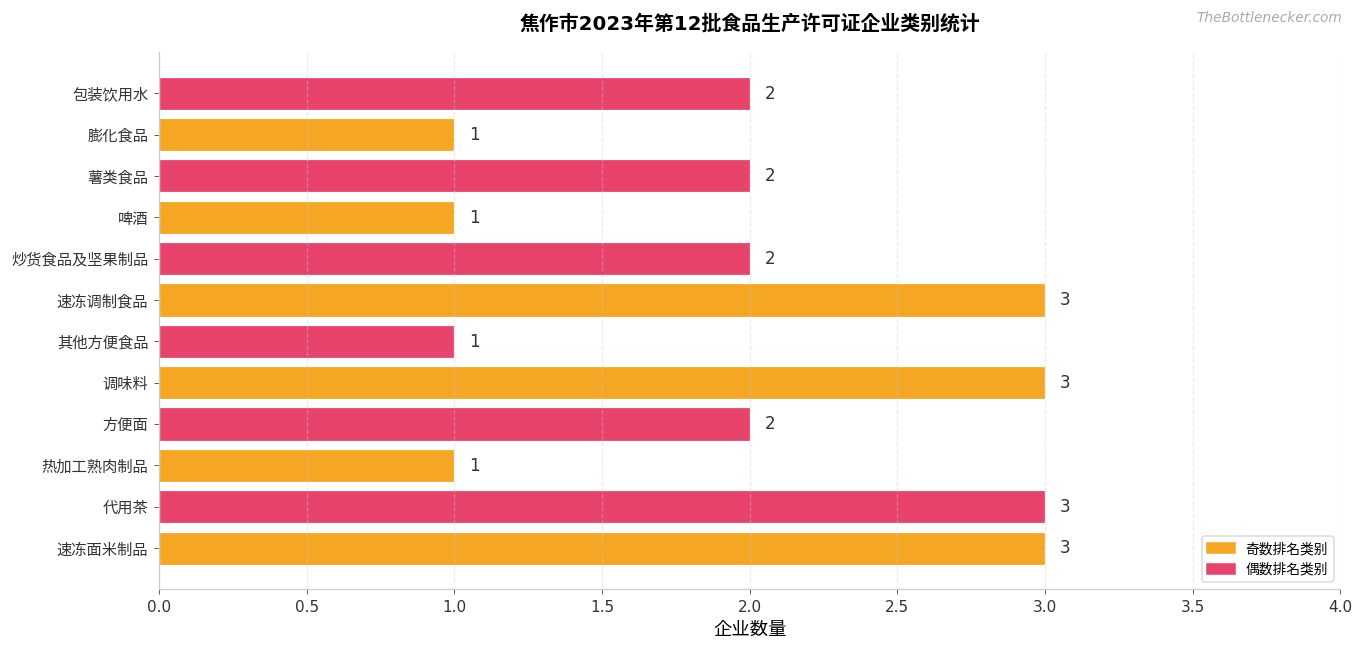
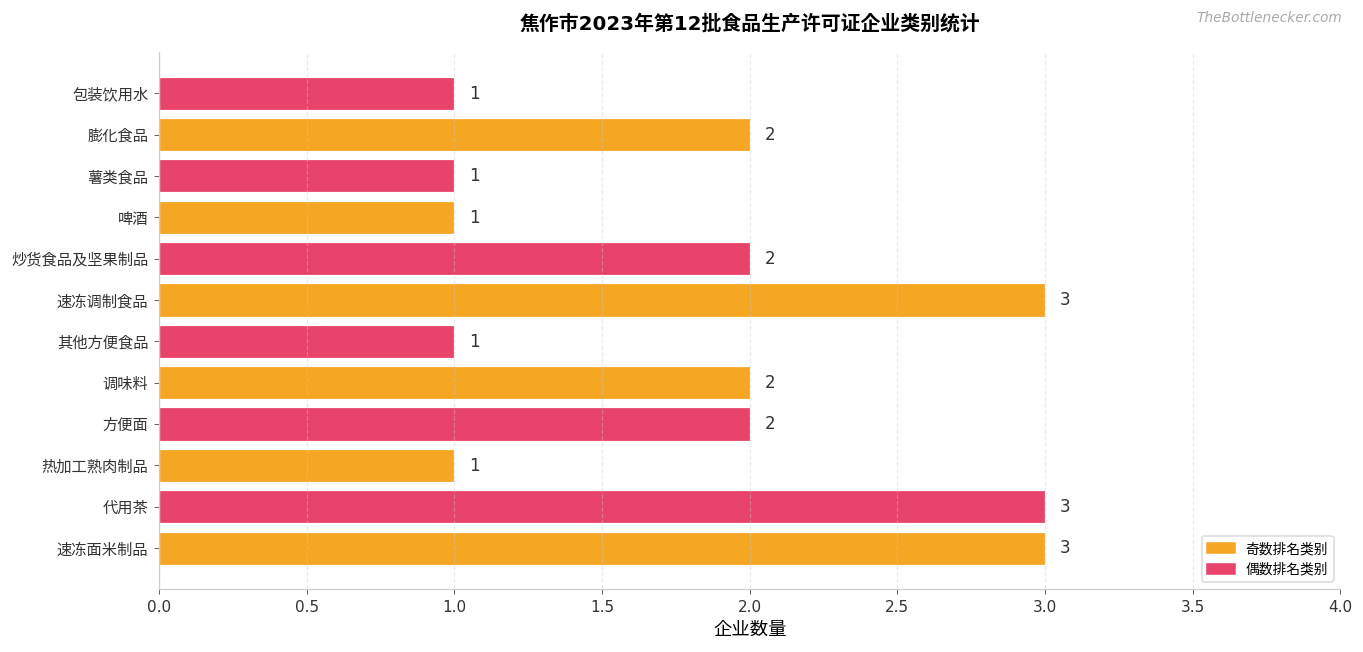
包装饮用水: 2 -> 1
膨化食品: 1 -> 2
薯类食品: 2 -> 1
调味料: 3 -> 2
